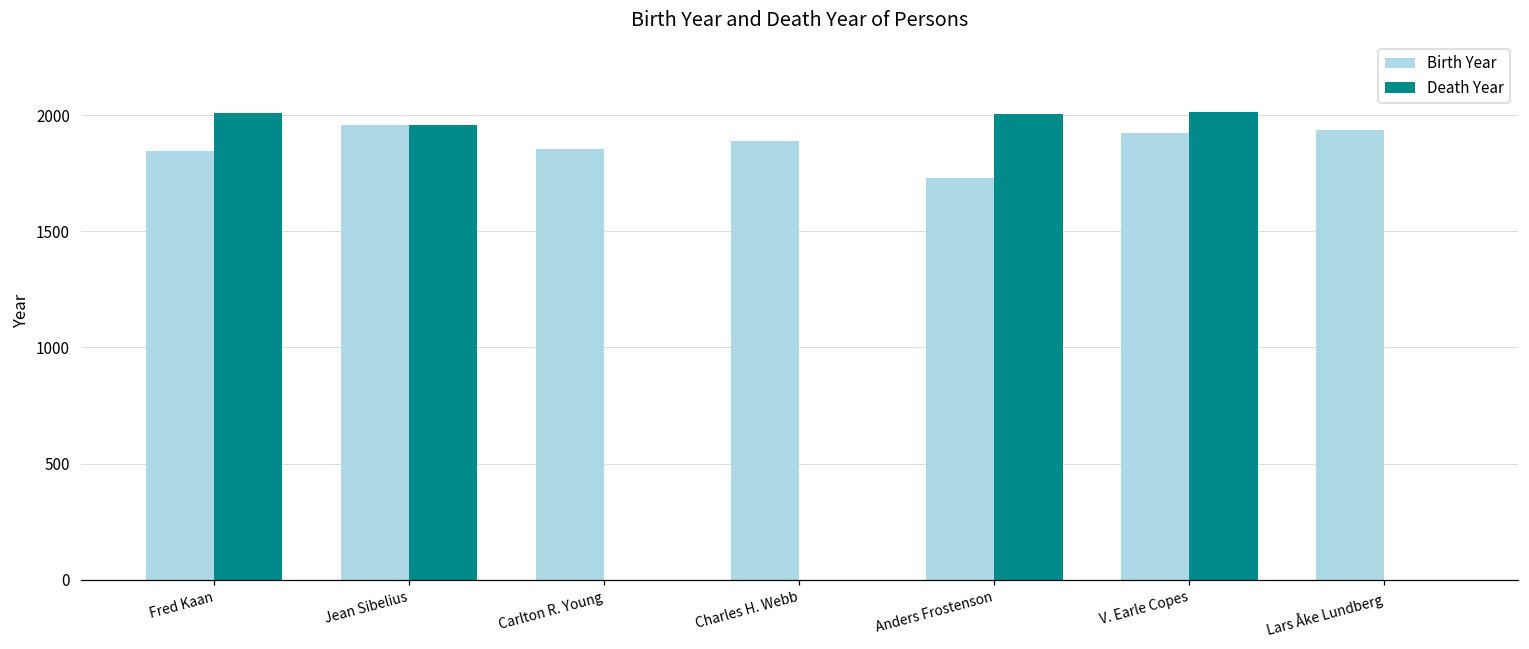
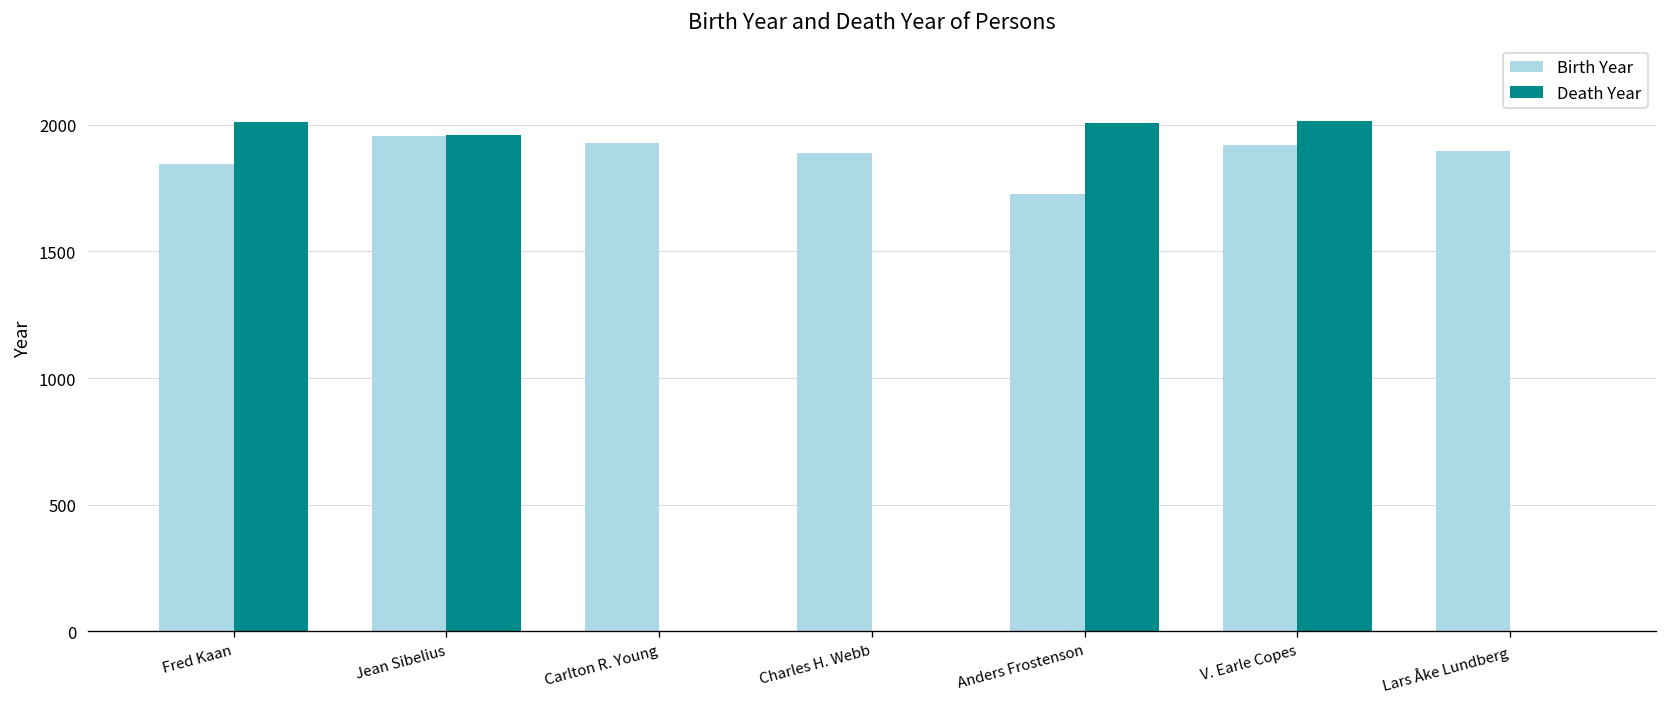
Birth Year, Carlton R. Young: 1850 -> 1930
Birth Year, Lars Åke Lundberg: 1940 -> 1900
